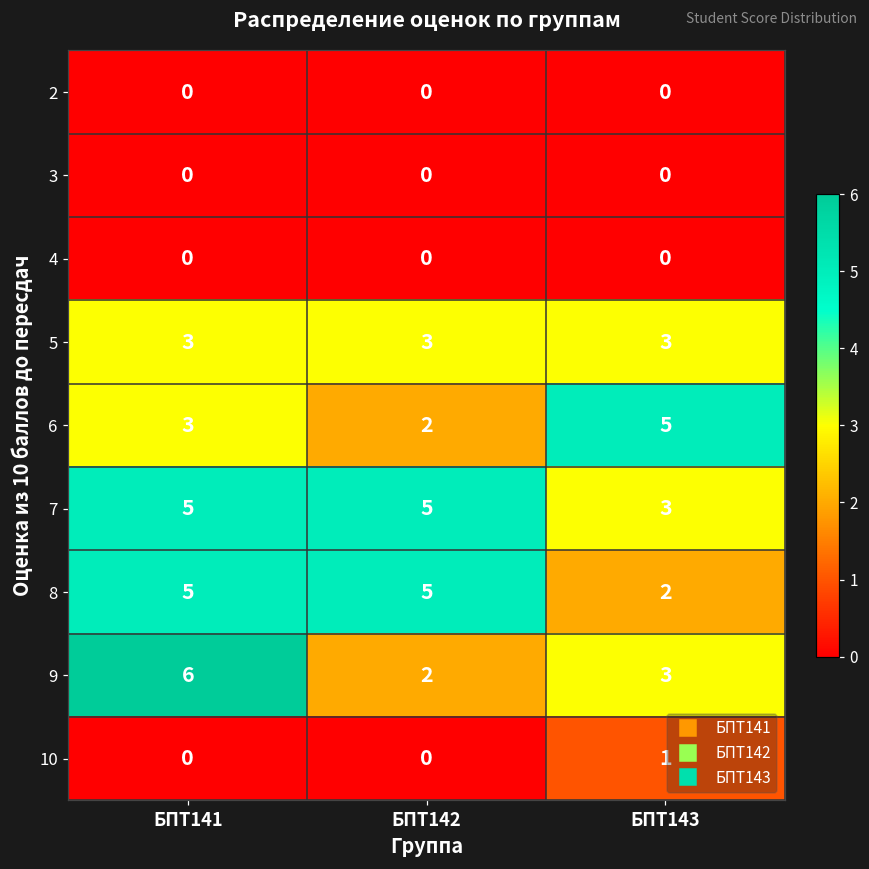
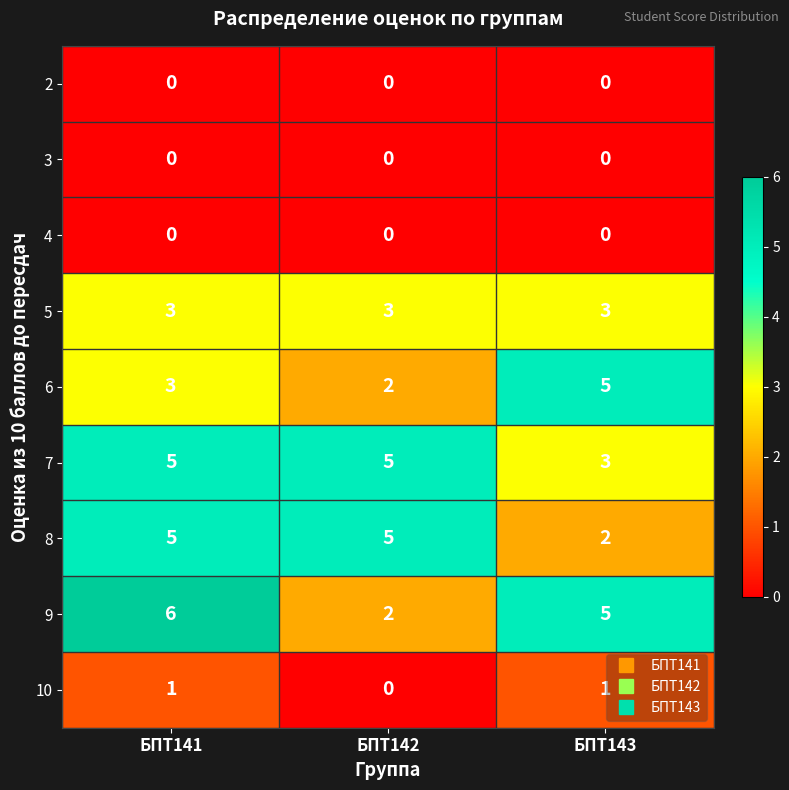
9, БПТ143: 3 -> 5
10, БПТ141: 0 -> 1
